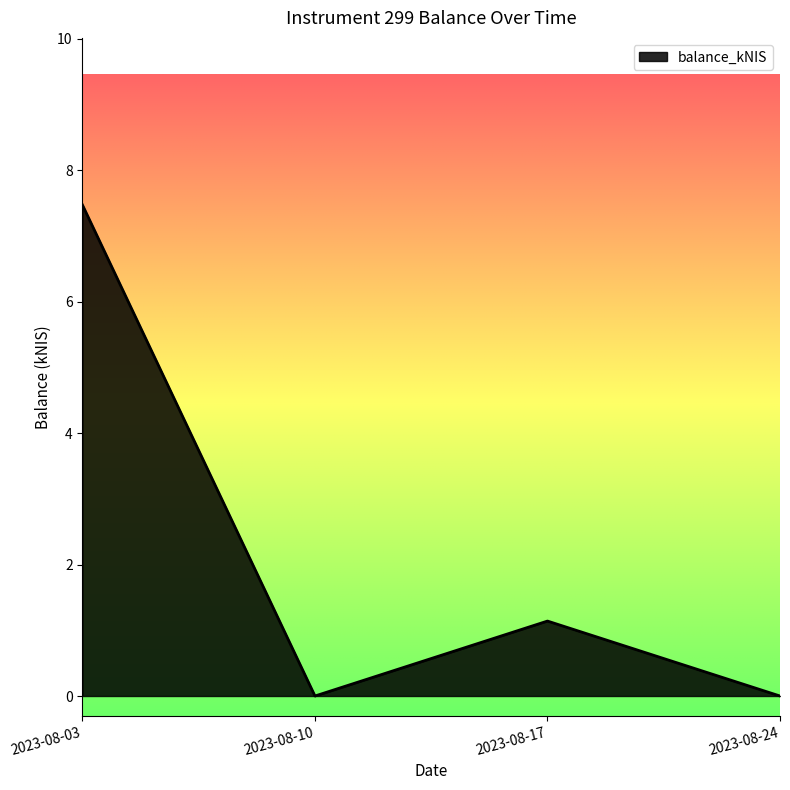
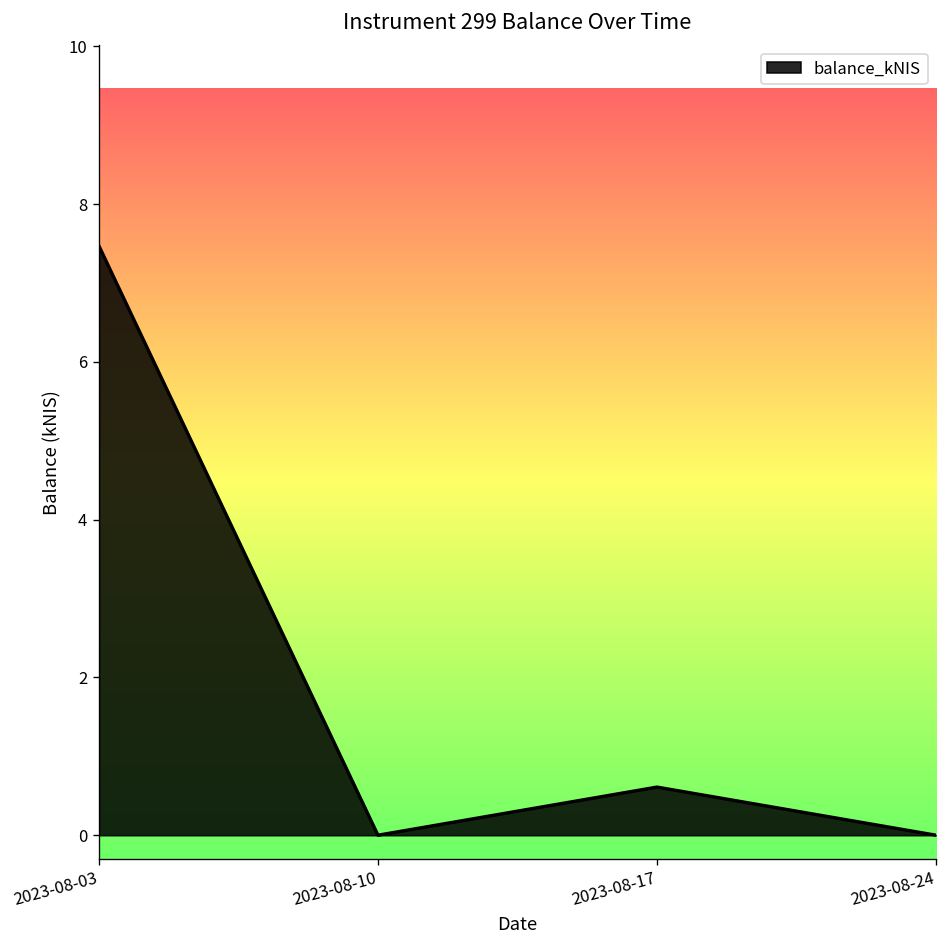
2023-08-17: 1.1 -> 0.6
